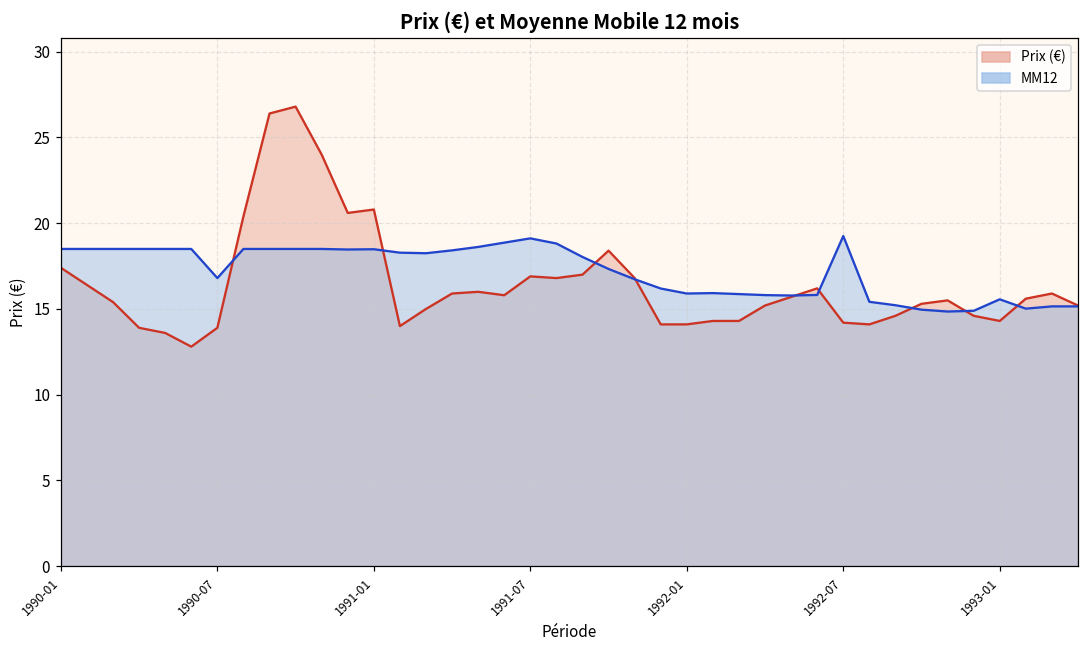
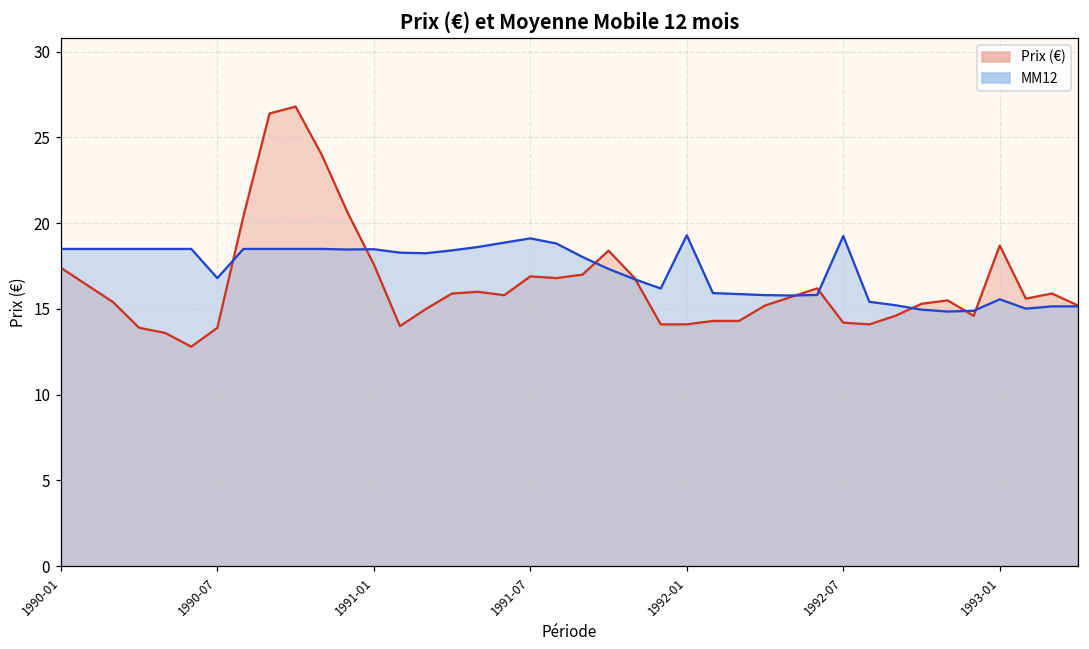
Prix (€), 1991-01: 20.8 -> 17.6
MM12, 1992-01: 15.9 -> 19.3
Prix (€), 1993-01: 14.3 -> 18.7
